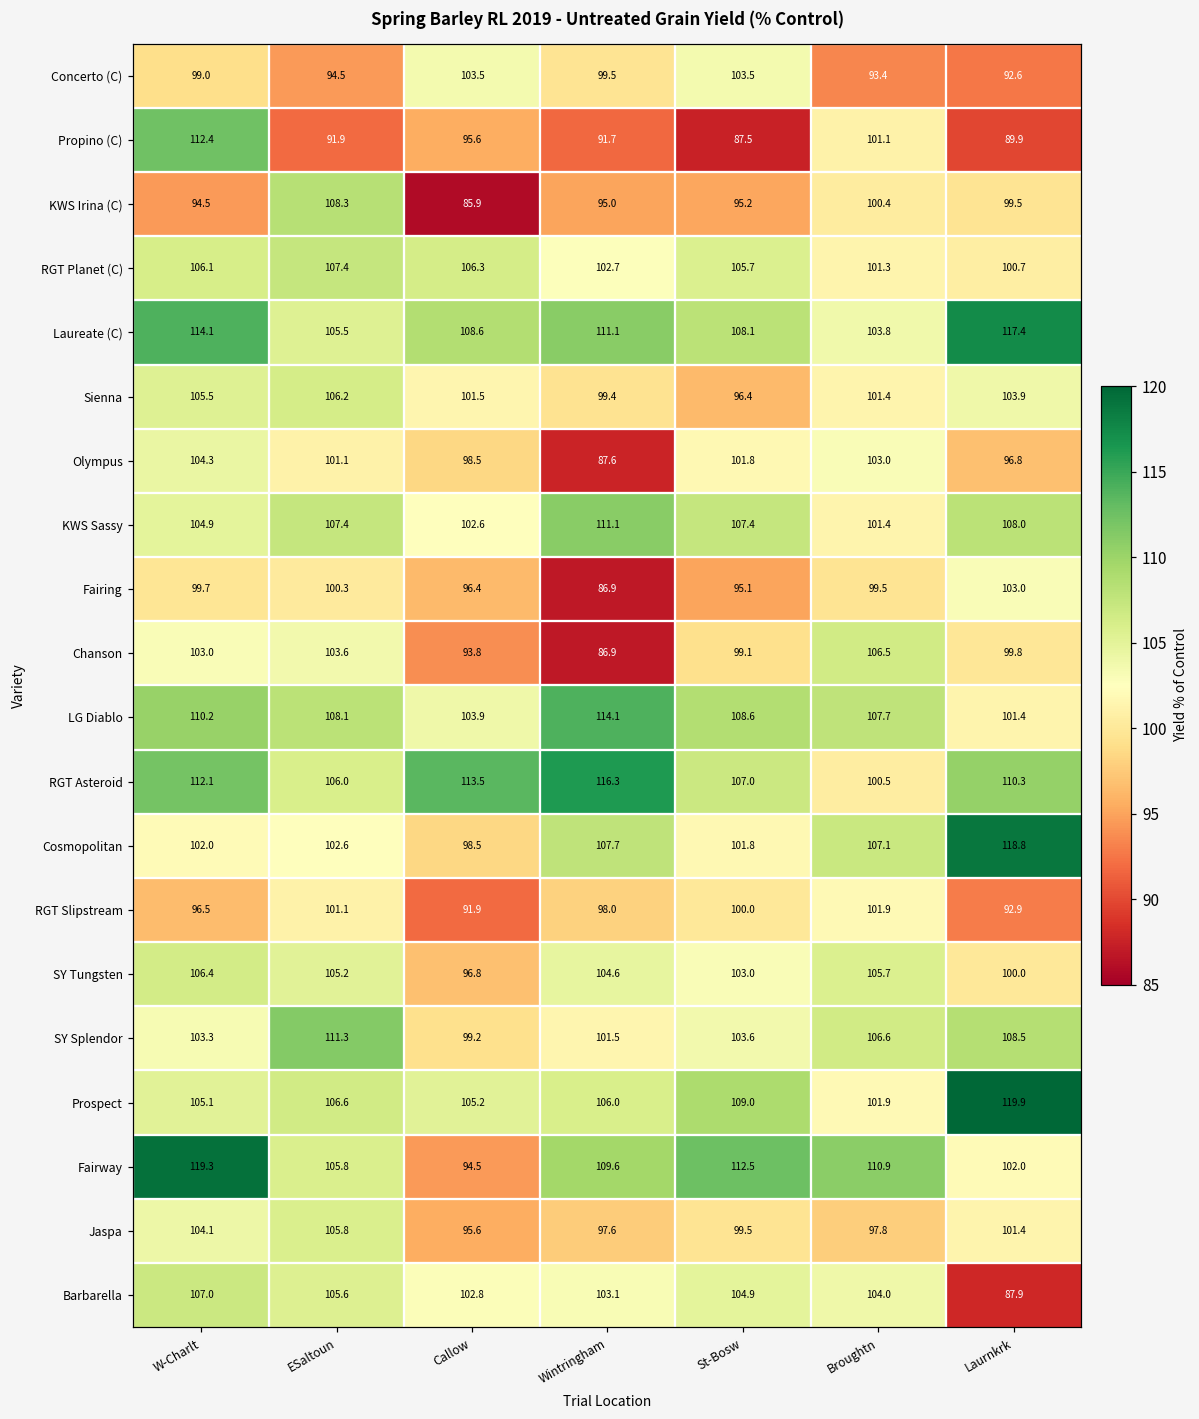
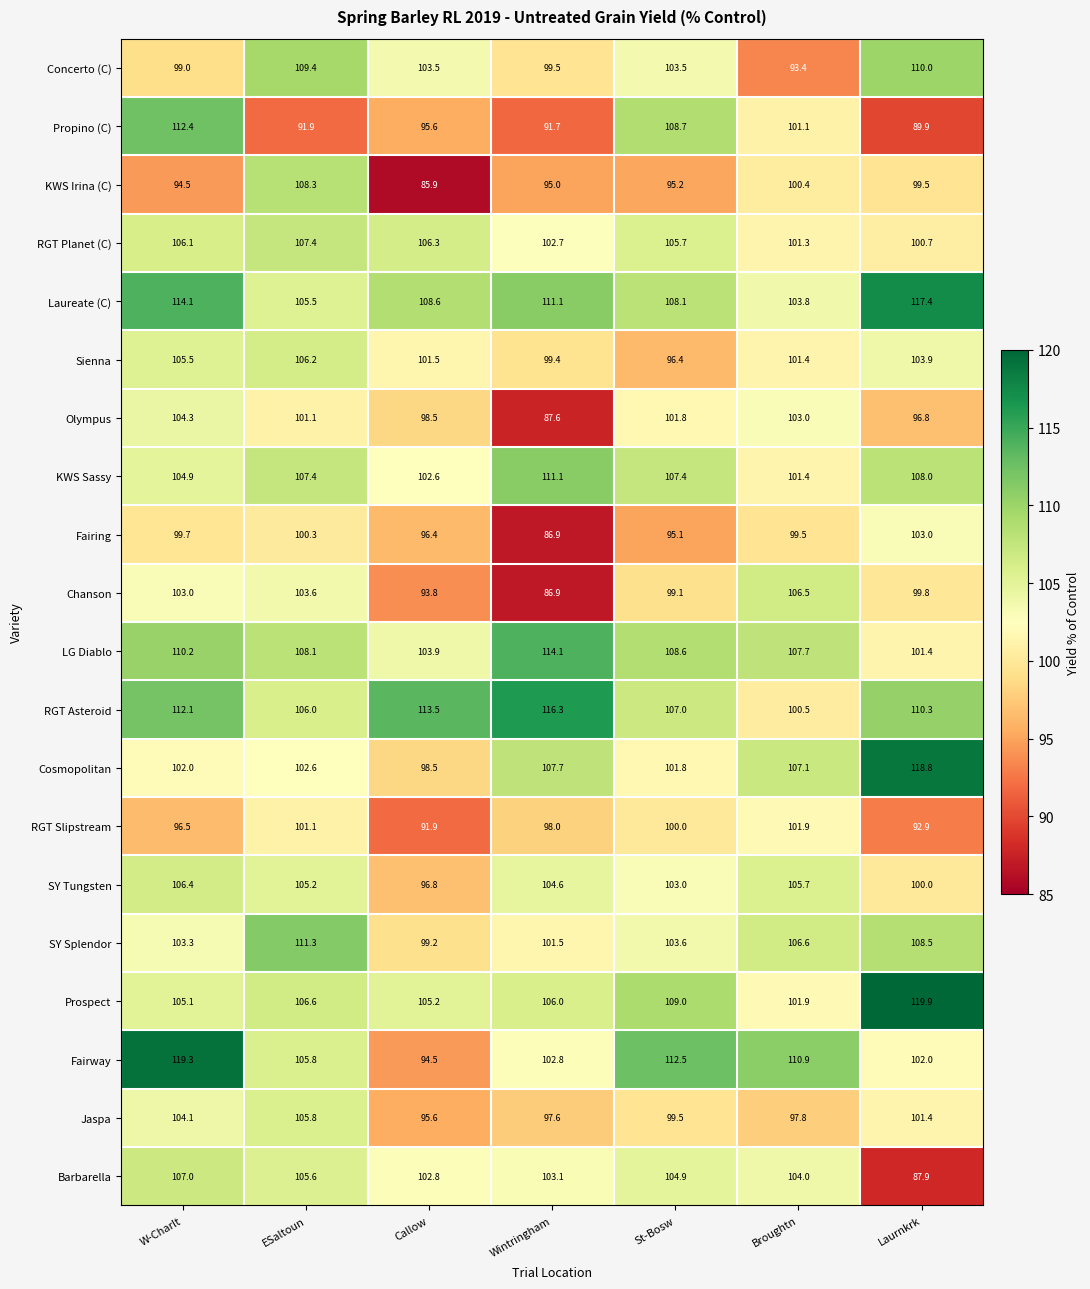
Concerto (C), ESaltoun: 94.5 -> 109.4
Concerto (C), Laurnkrk: 92.6 -> 110.0
Propino (C), St-Bosw: 87.5 -> 108.7
Fairway, Wintringham: 109.6 -> 102.8
